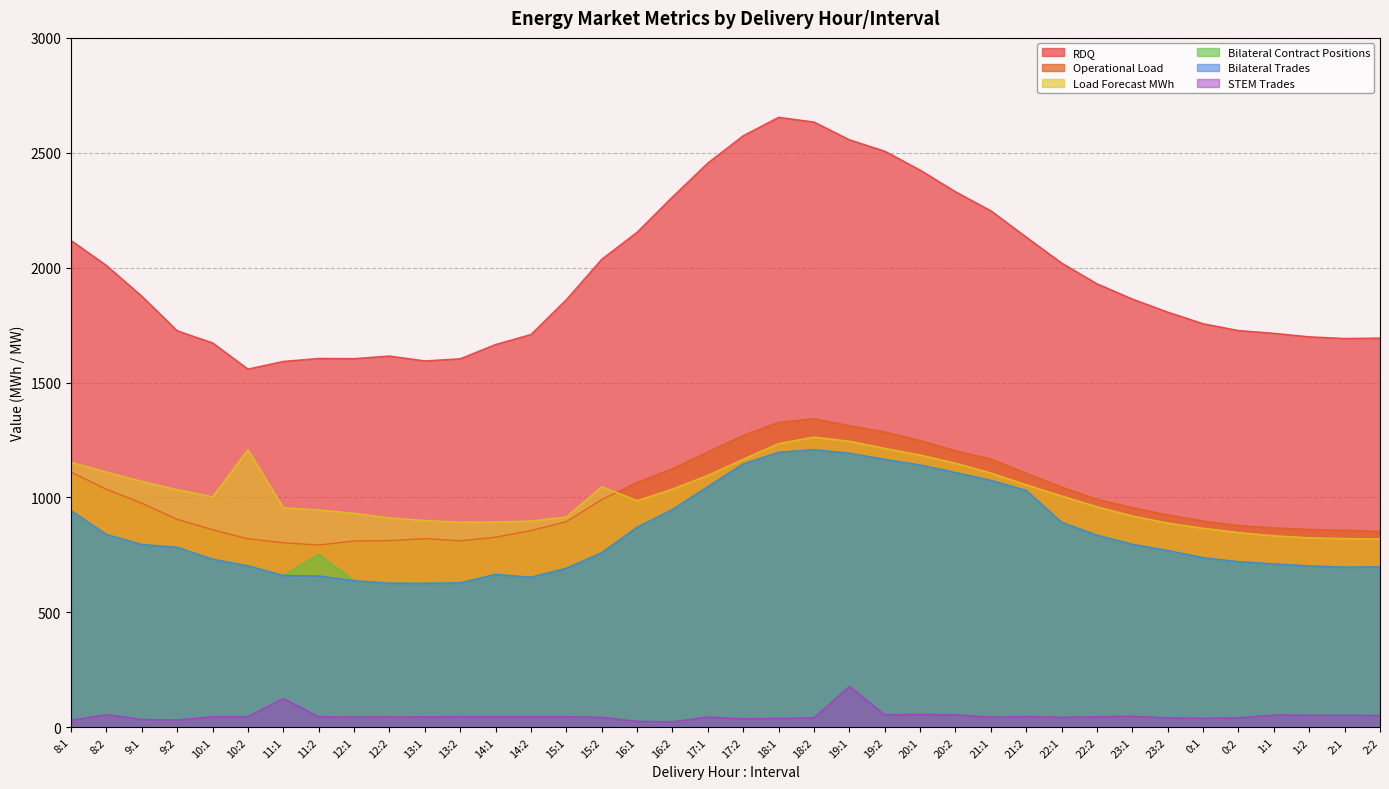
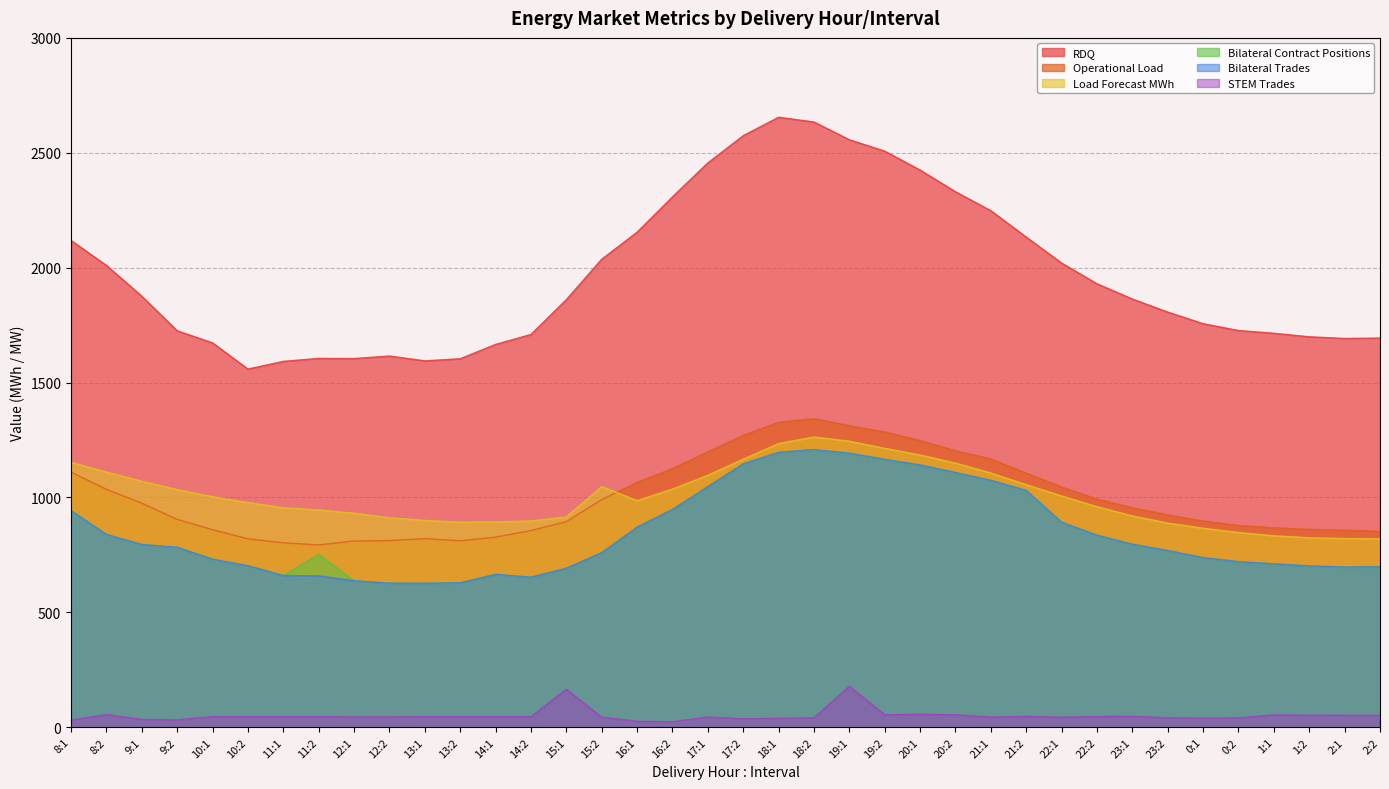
Load Forecast MWh, 10:2: 1210 -> 980
STEM Trades, 11:1: 130 -> 50
STEM Trades, 15:1: 50 -> 160
